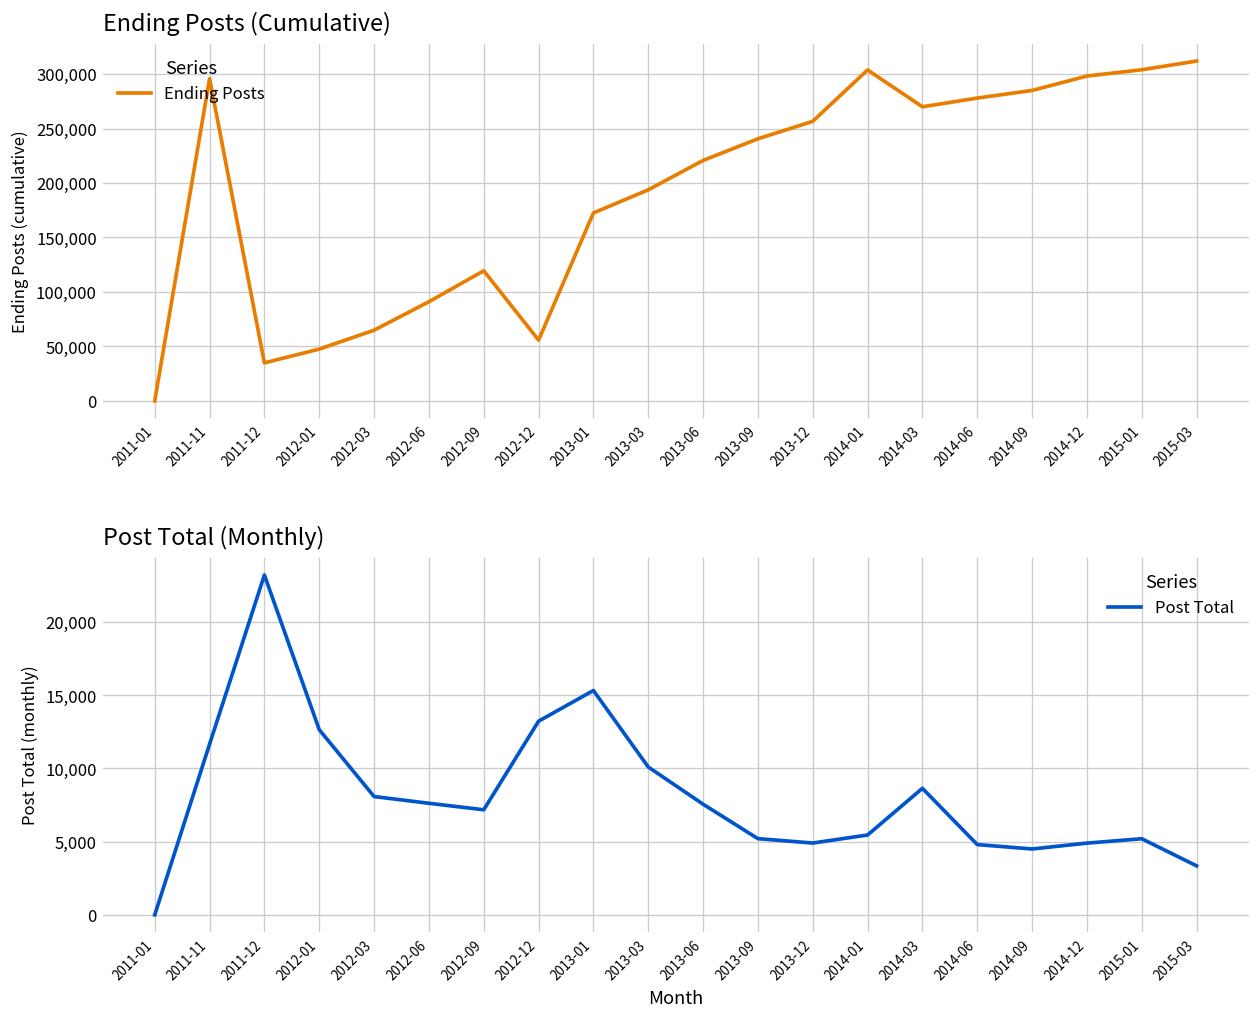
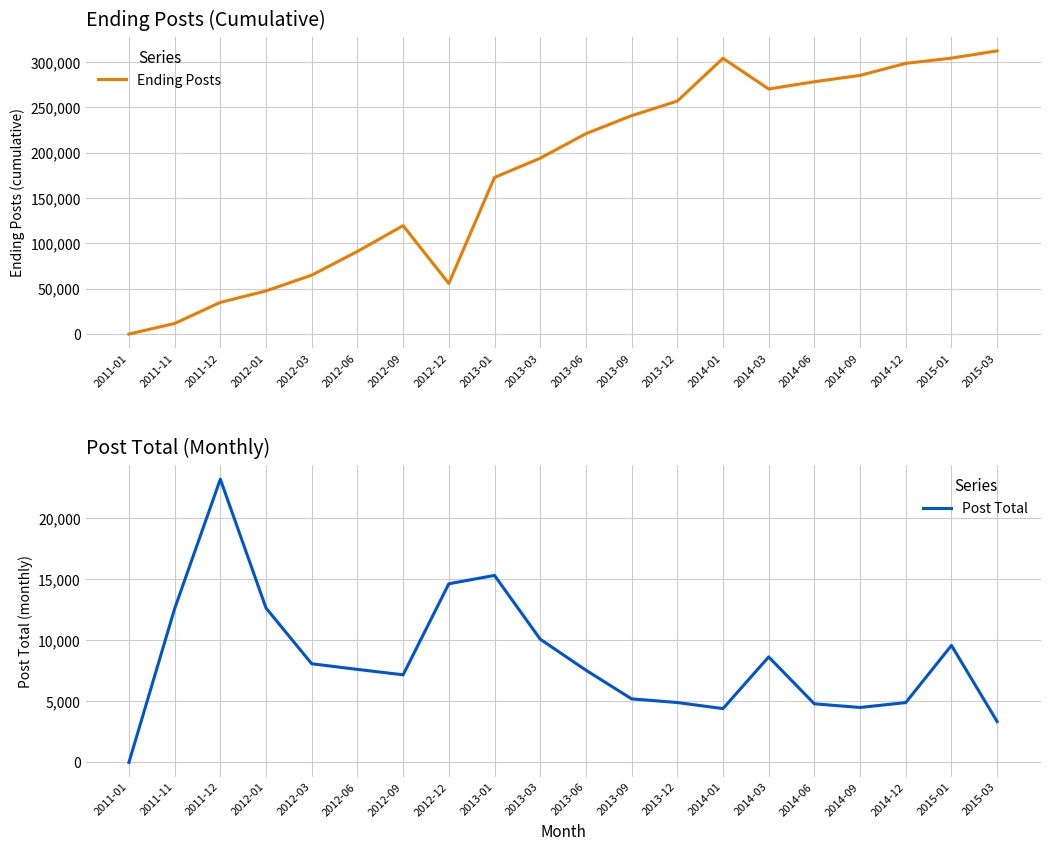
Ending Posts (Cumulative), 2011-11: 300,000 -> 10,000
Post Total (Monthly), 2011-11: 11,700 -> 12,600
Post Total (Monthly), 2012-12: 13,200 -> 14,600
Post Total (Monthly), 2014-01: 5,500 -> 4,400
Post Total (Monthly), 2015-01: 5,200 -> 9,600
